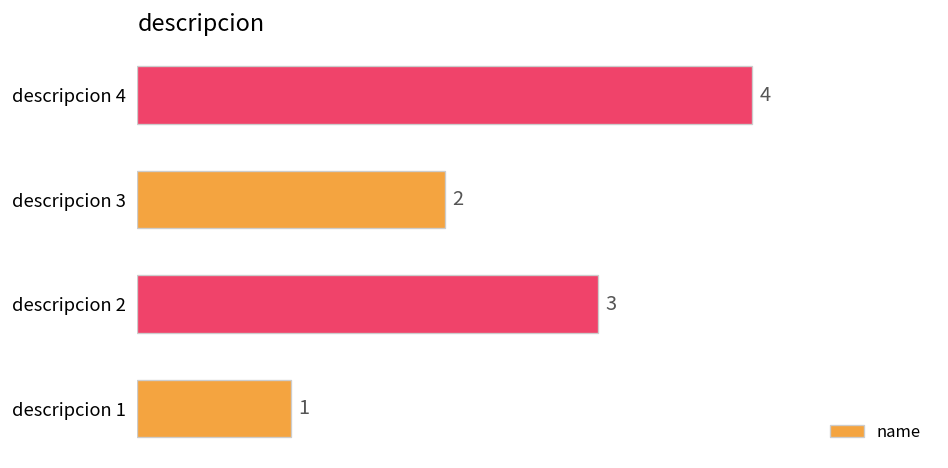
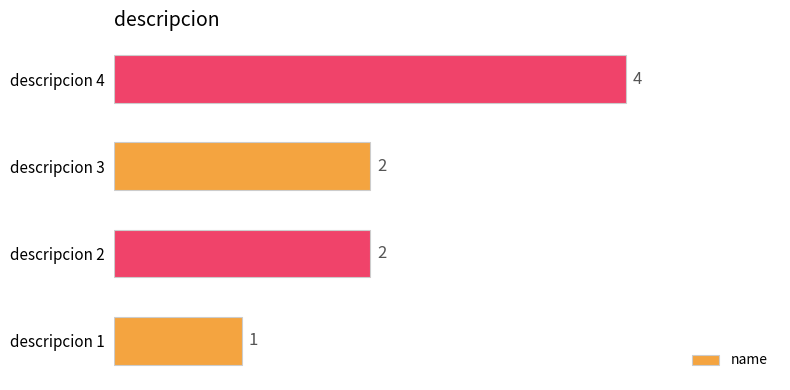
descripcion 2: 3 -> 2
